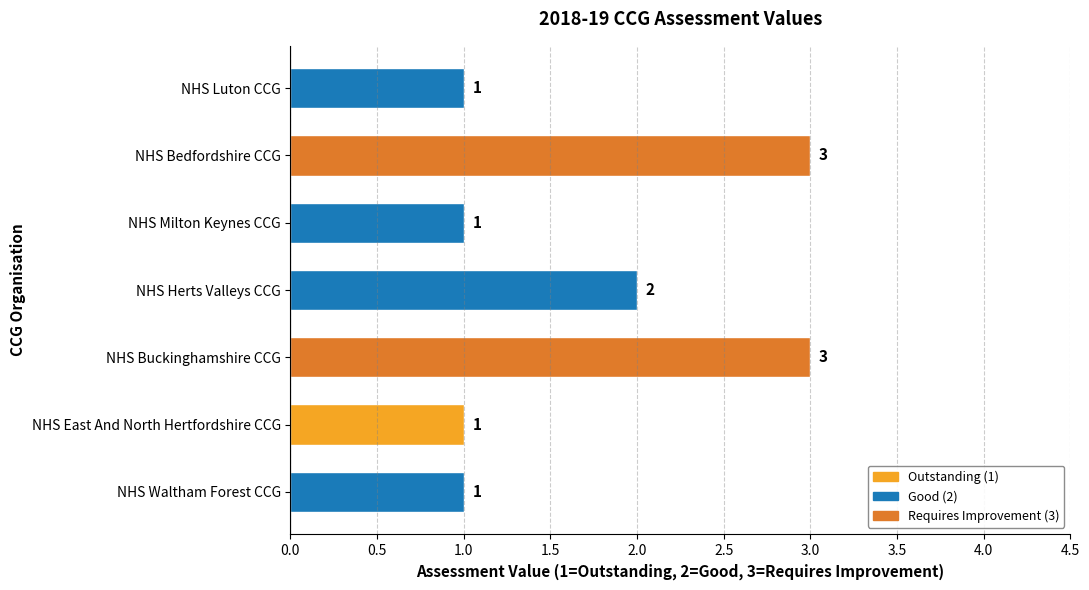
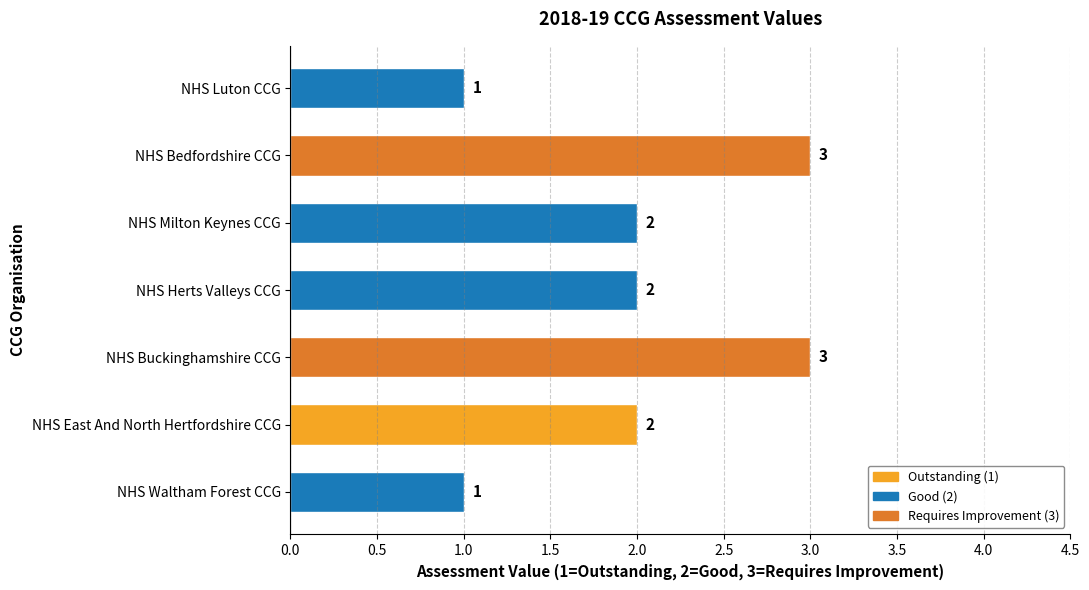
NHS Milton Keynes CCG: 1 -> 2
NHS East And North Hertfordshire CCG: 1 -> 2
